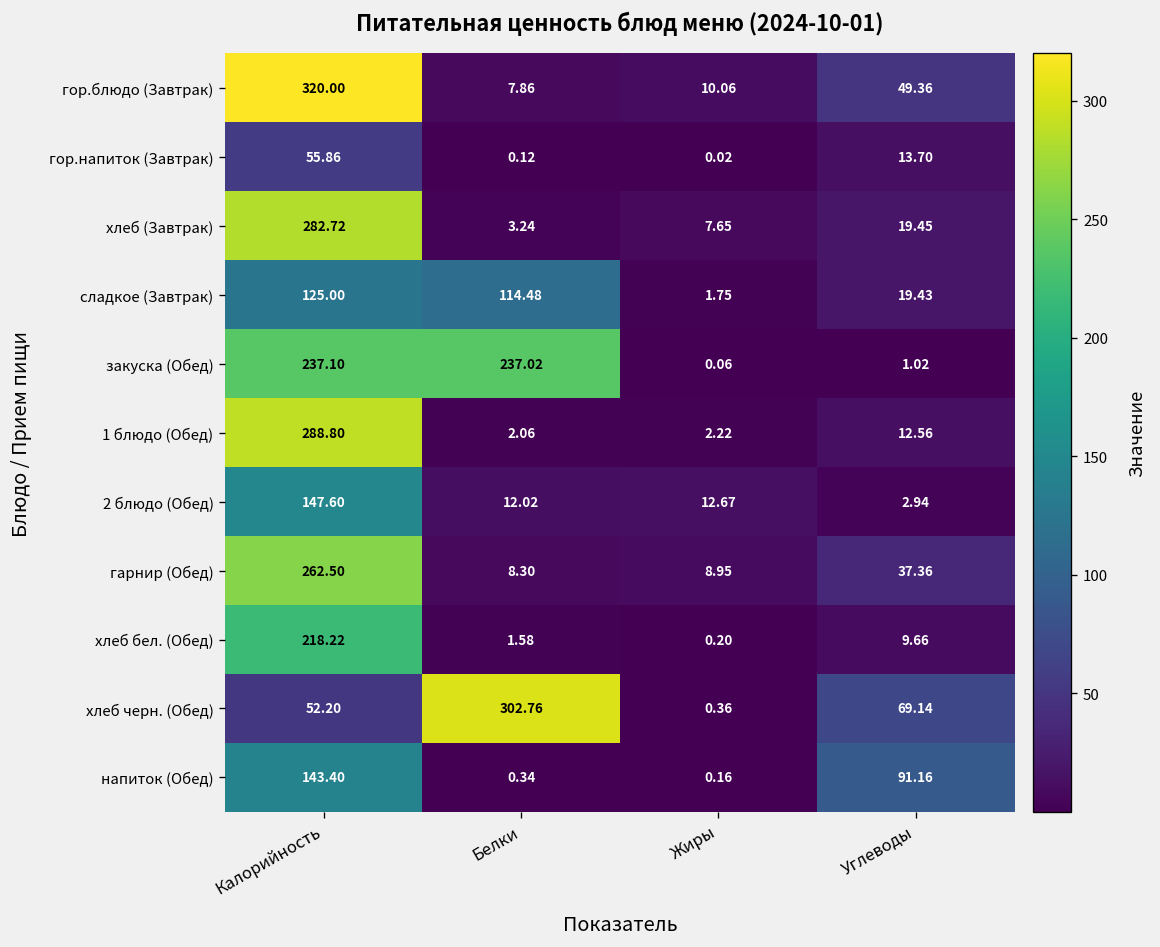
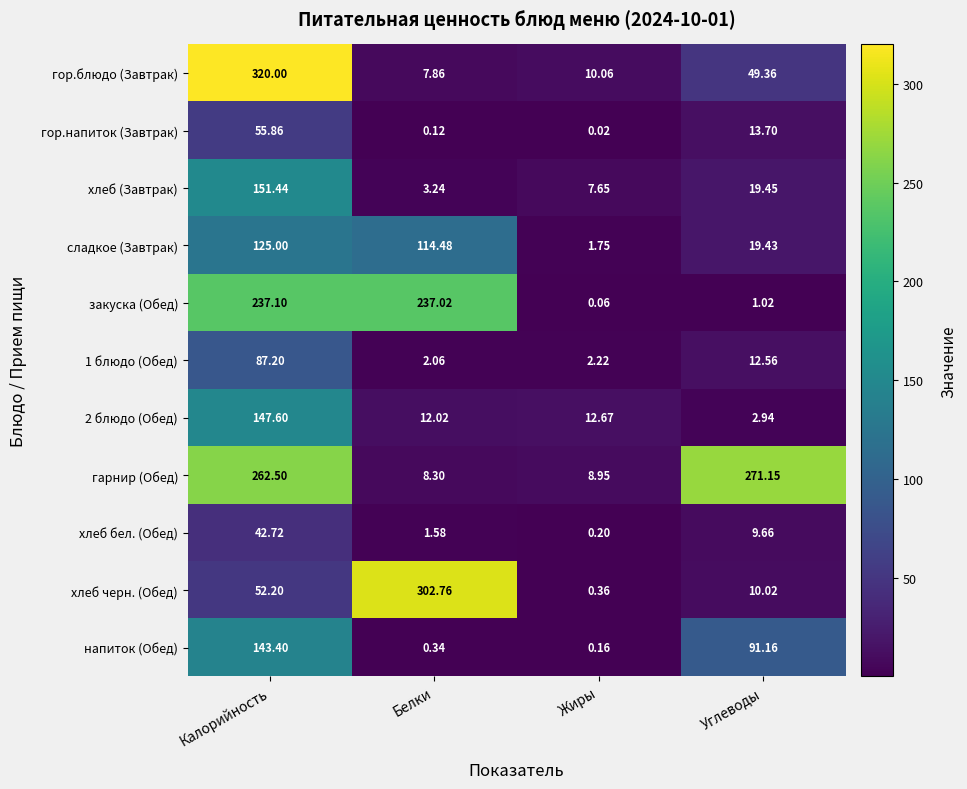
хлеб (Завтрак), Калорийность: 282.72 -> 151.44
1 блюдо (Обед), Калорийность: 288.80 -> 87.20
гарнир (Обед), Углеводы: 37.36 -> 271.15
хлеб бел. (Обед), Калорийность: 218.22 -> 42.72
хлеб черн. (Обед), Углеводы: 69.14 -> 10.02
